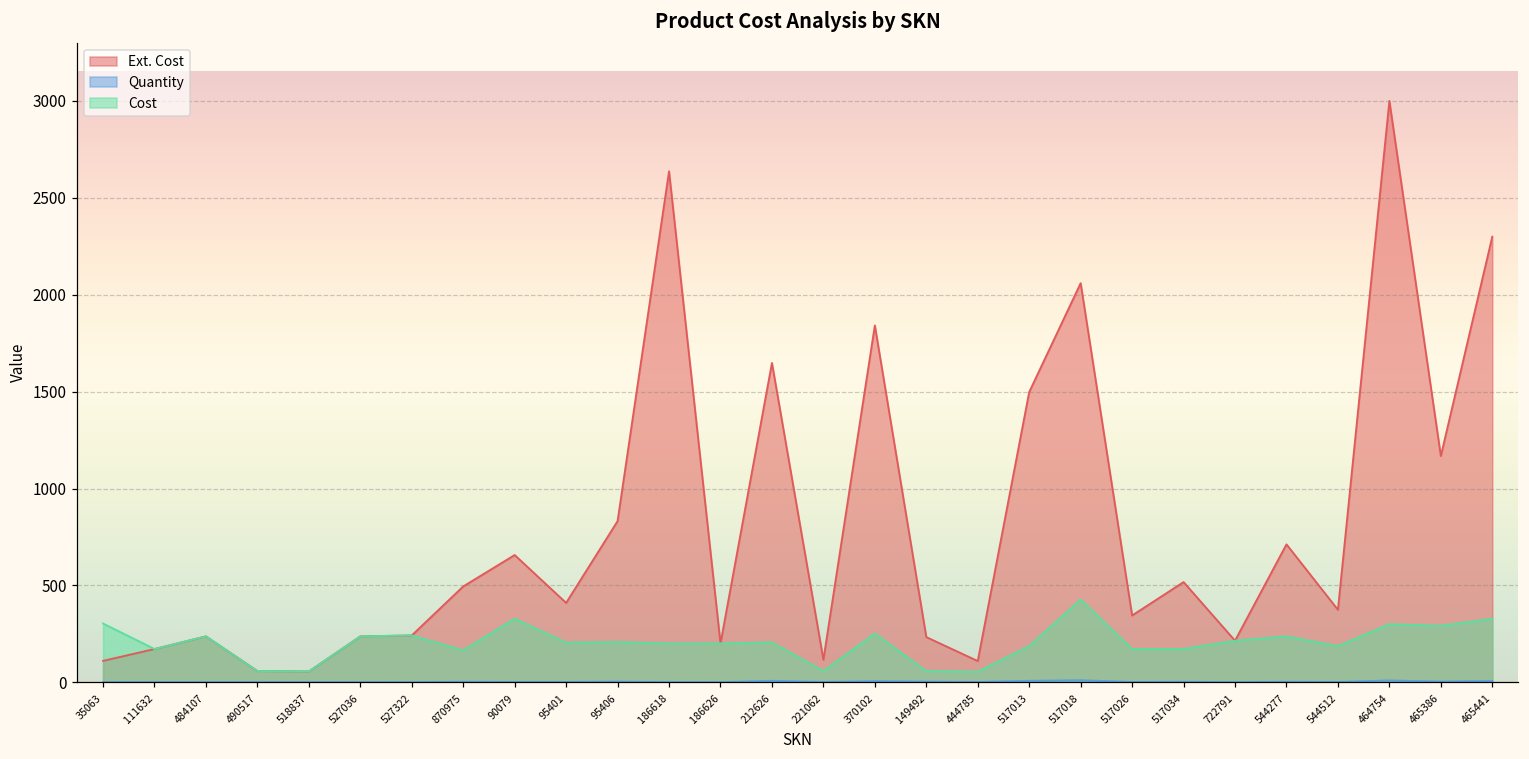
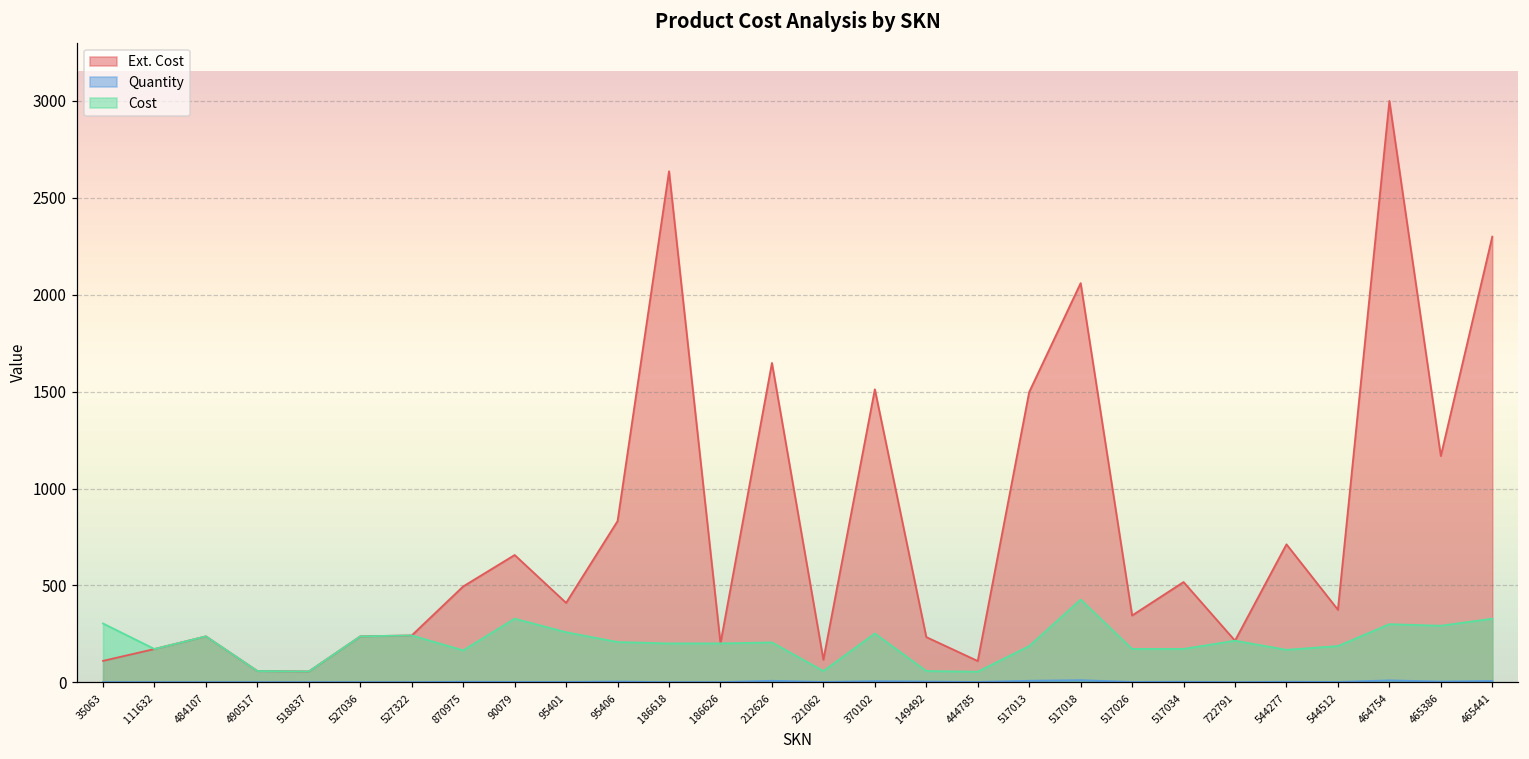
Cost, 95401: 210 -> 260
Ext. Cost, 370102: 1840 -> 1510
Cost, 544277: 240 -> 170
